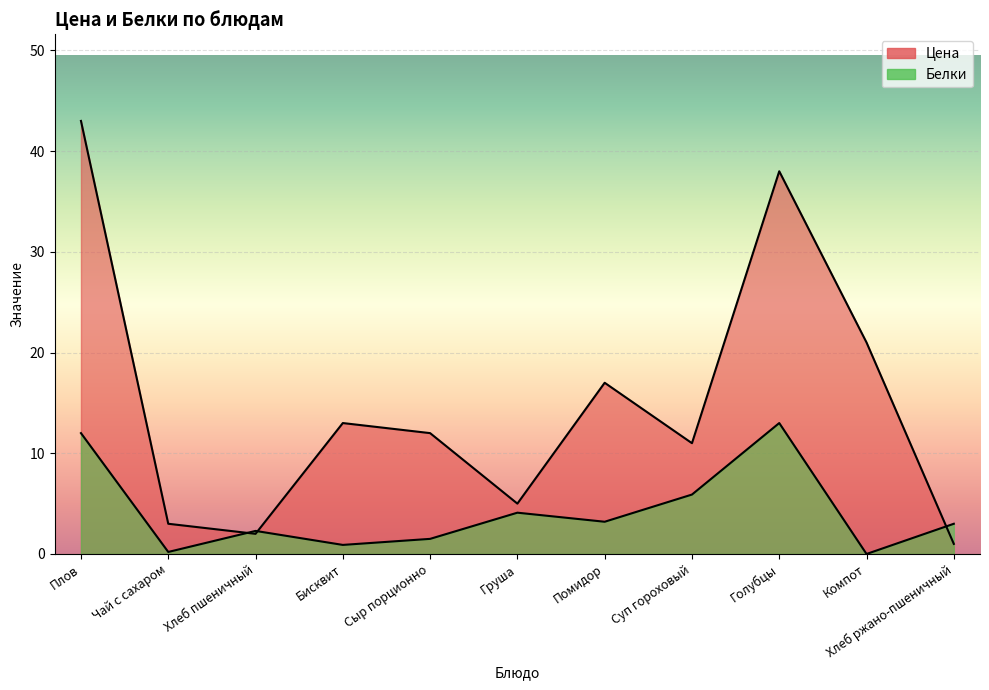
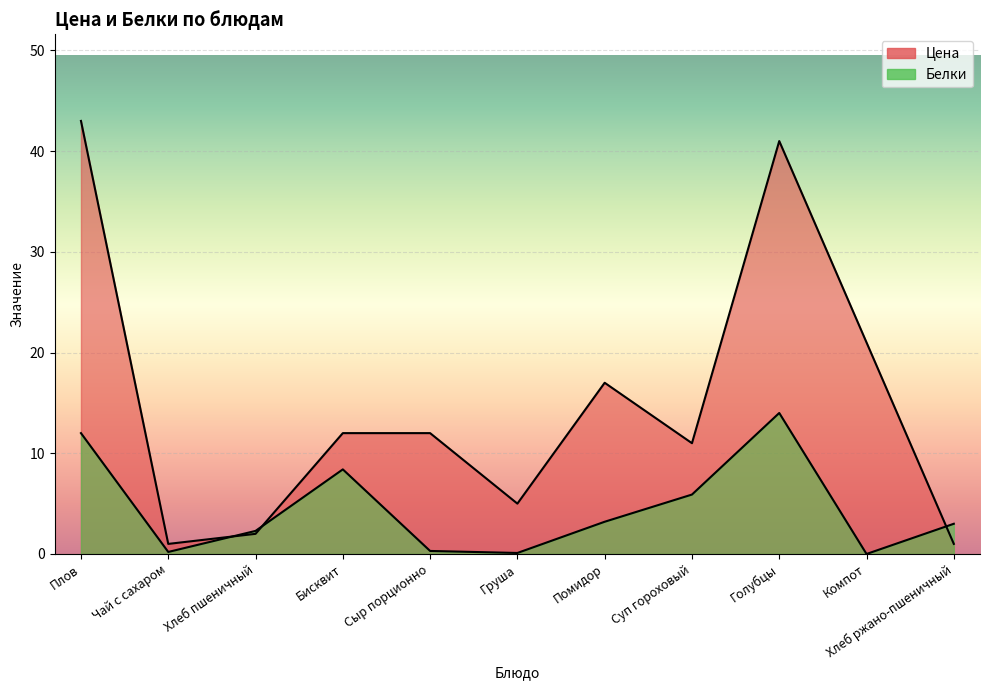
Цена, Чай с сахаром: 3 -> 1
Цена, Бисквит: 13 -> 12
Белки, Бисквит: 0.9 -> 8.4
Белки, Сыр порционно: 1.5 -> 0.3
Белки, Груша: 4.1 -> 0.1
Цена, Голубцы: 38 -> 41
Белки, Голубцы: 13 -> 14
